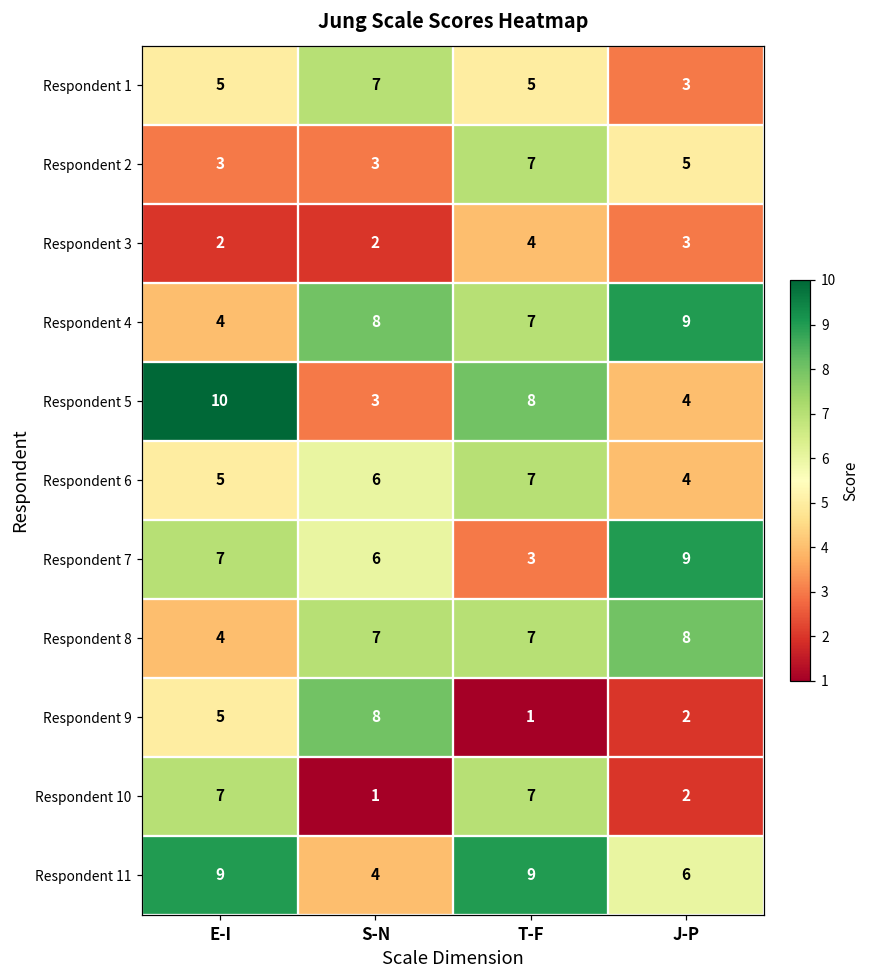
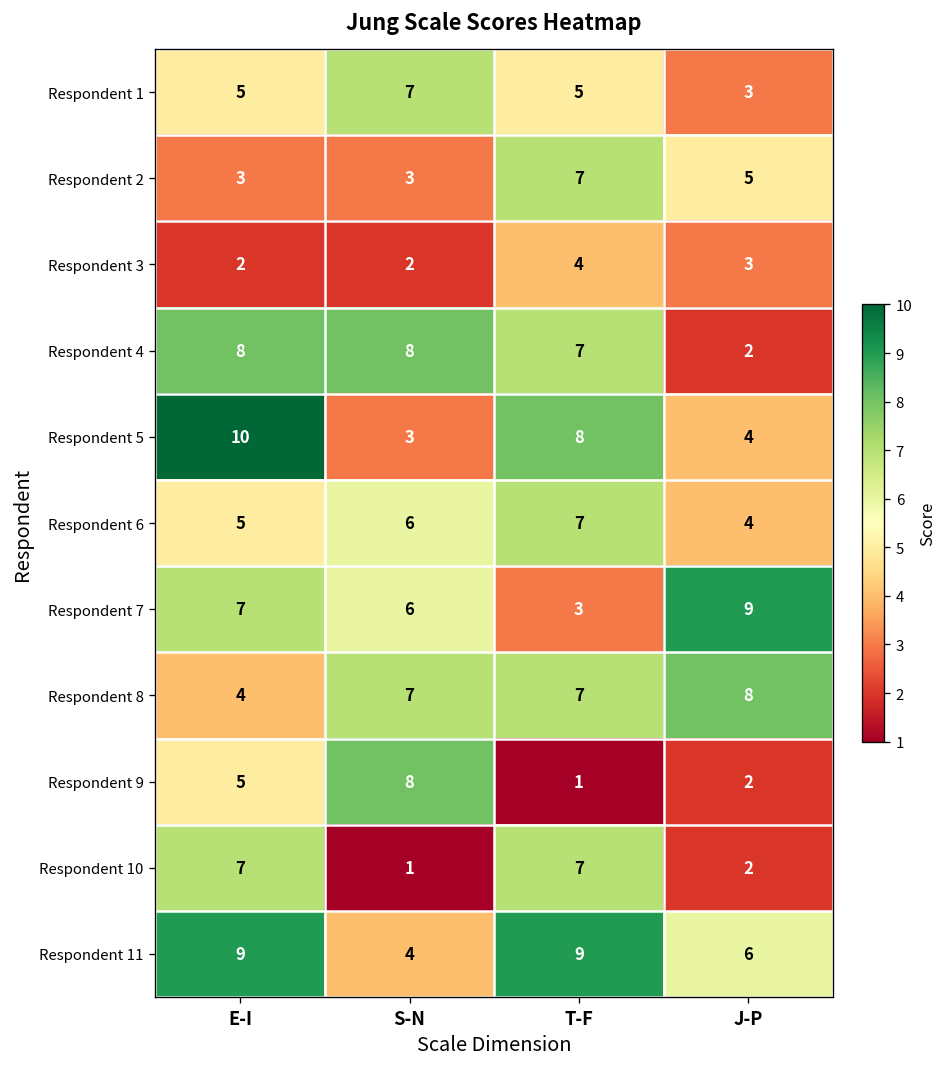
Respondent 4, E-I: 4 -> 8
Respondent 4, J-P: 9 -> 2
